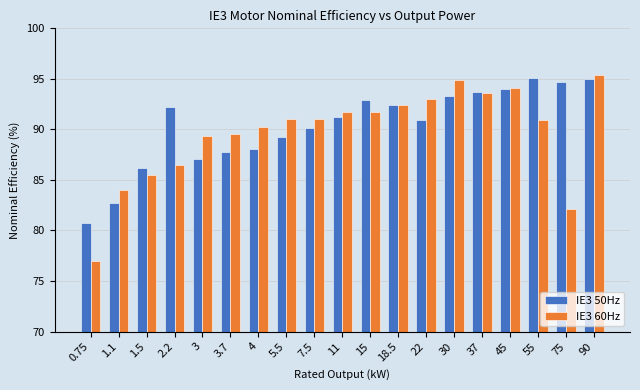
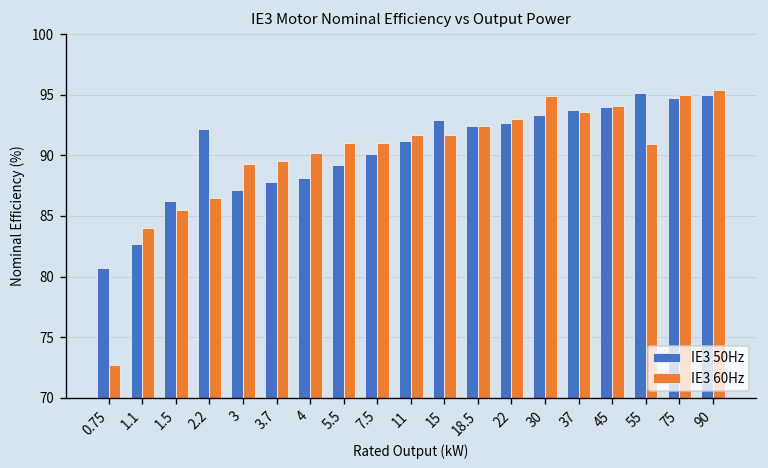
IE3 60Hz, 0.75: 77.0 -> 72.7
IE3 50Hz, 22: 90.9 -> 92.7
IE3 60Hz, 75: 82.1 -> 95.0
